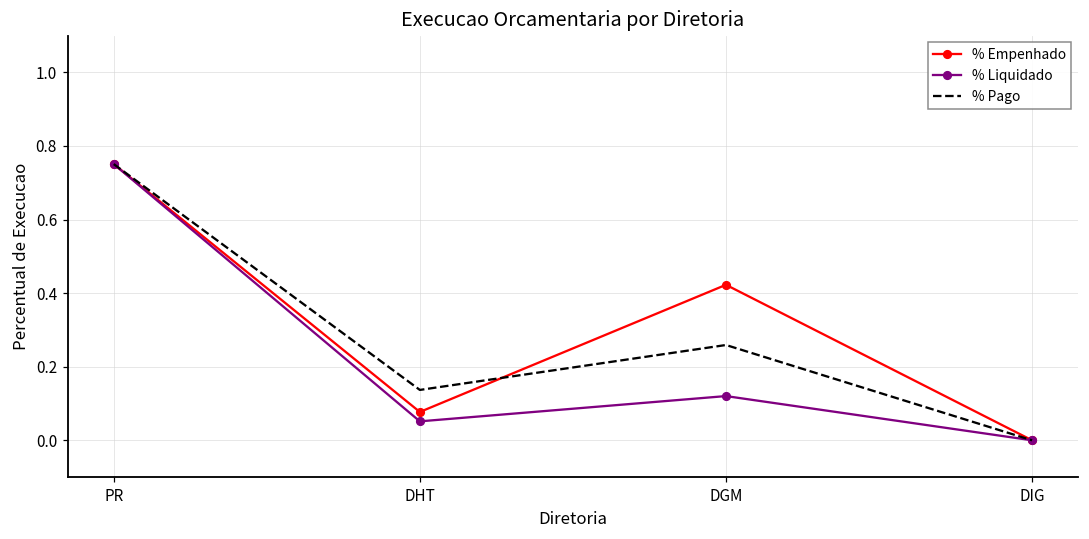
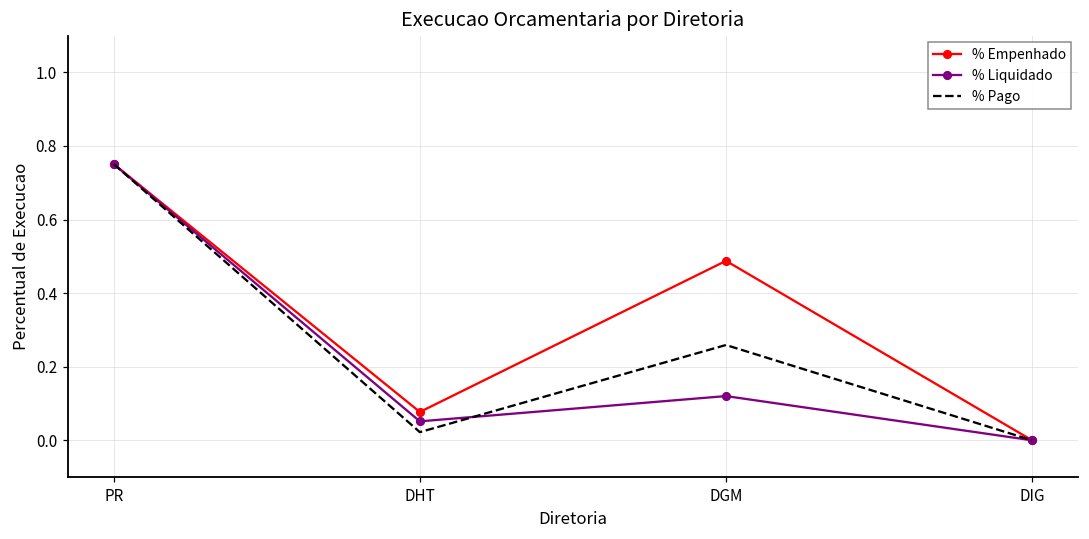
% Pago, DHT: 0.14 -> 0.02
% Empenhado, DGM: 0.42 -> 0.49
